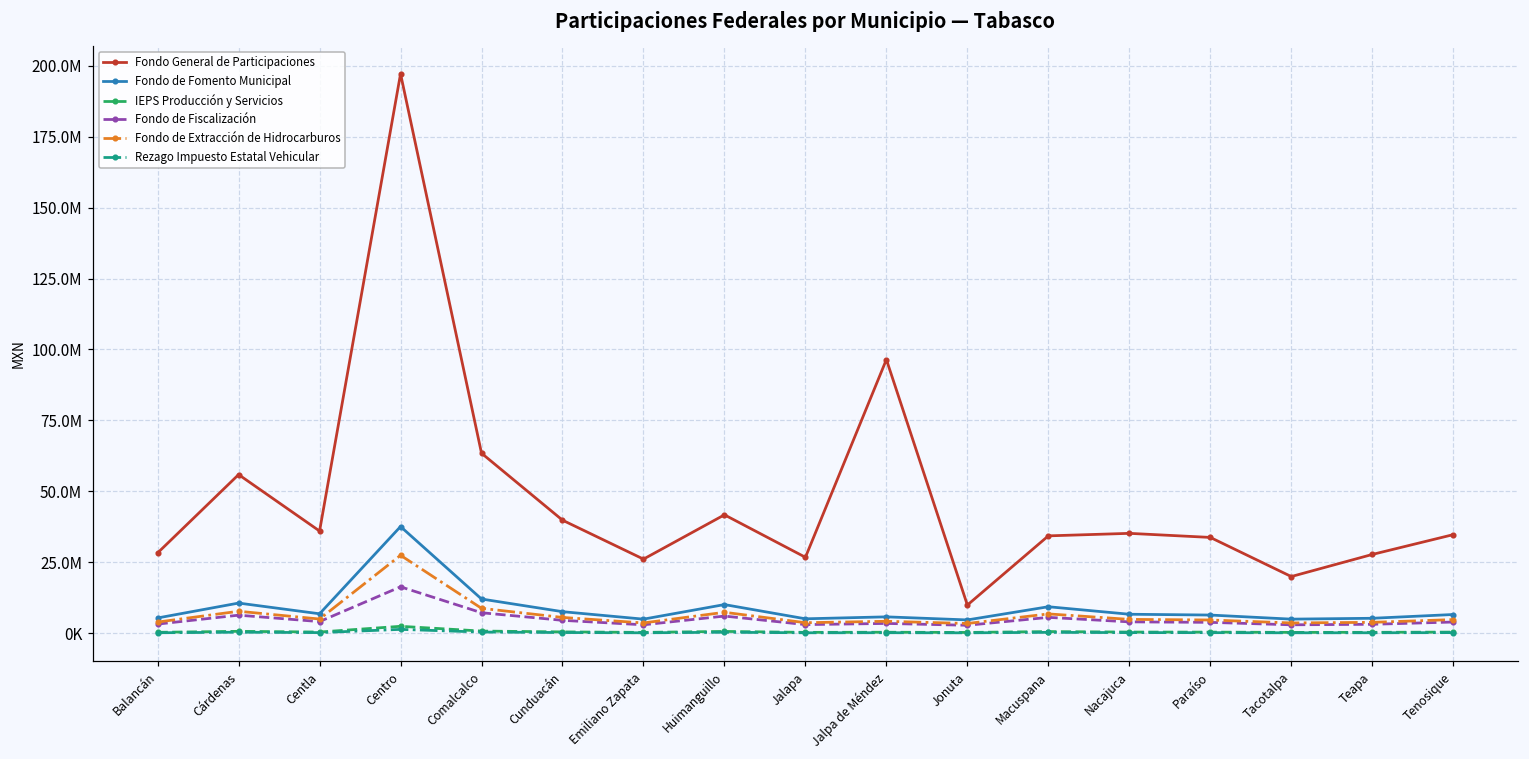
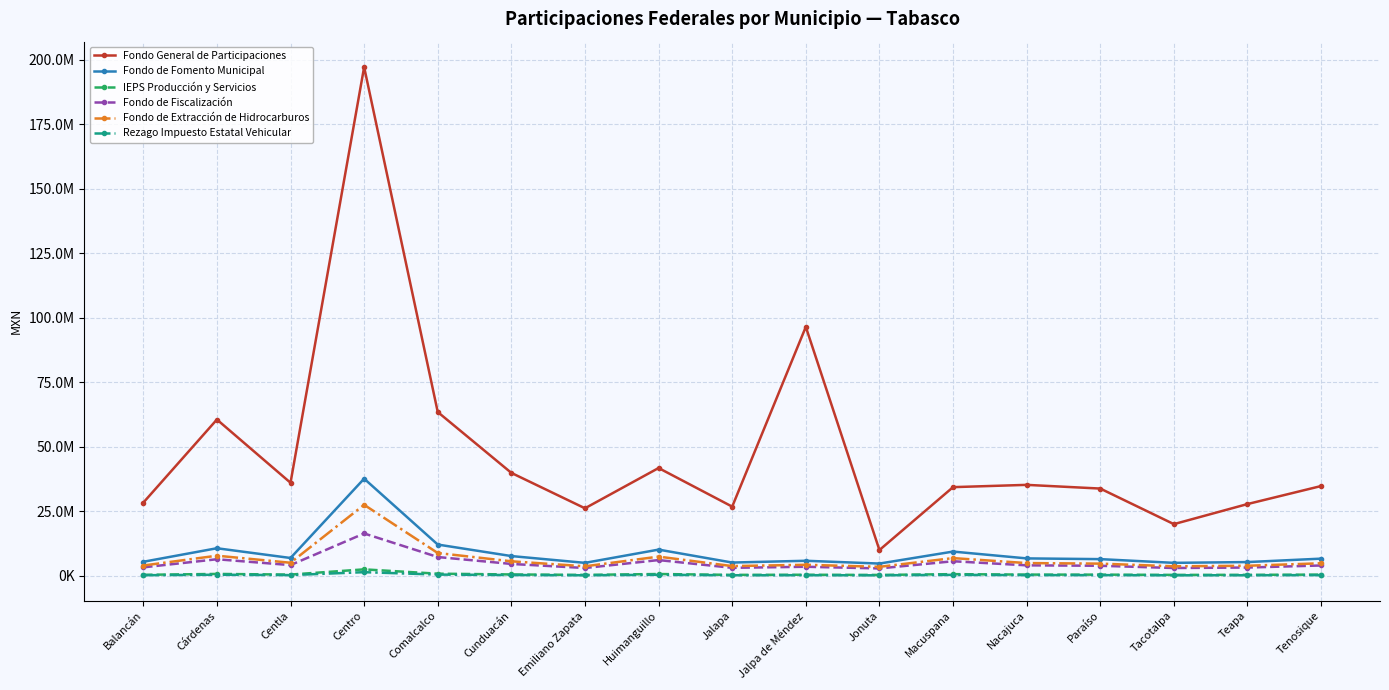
Fondo General de Participaciones, Cárdenas: 56000000 -> 61000000
